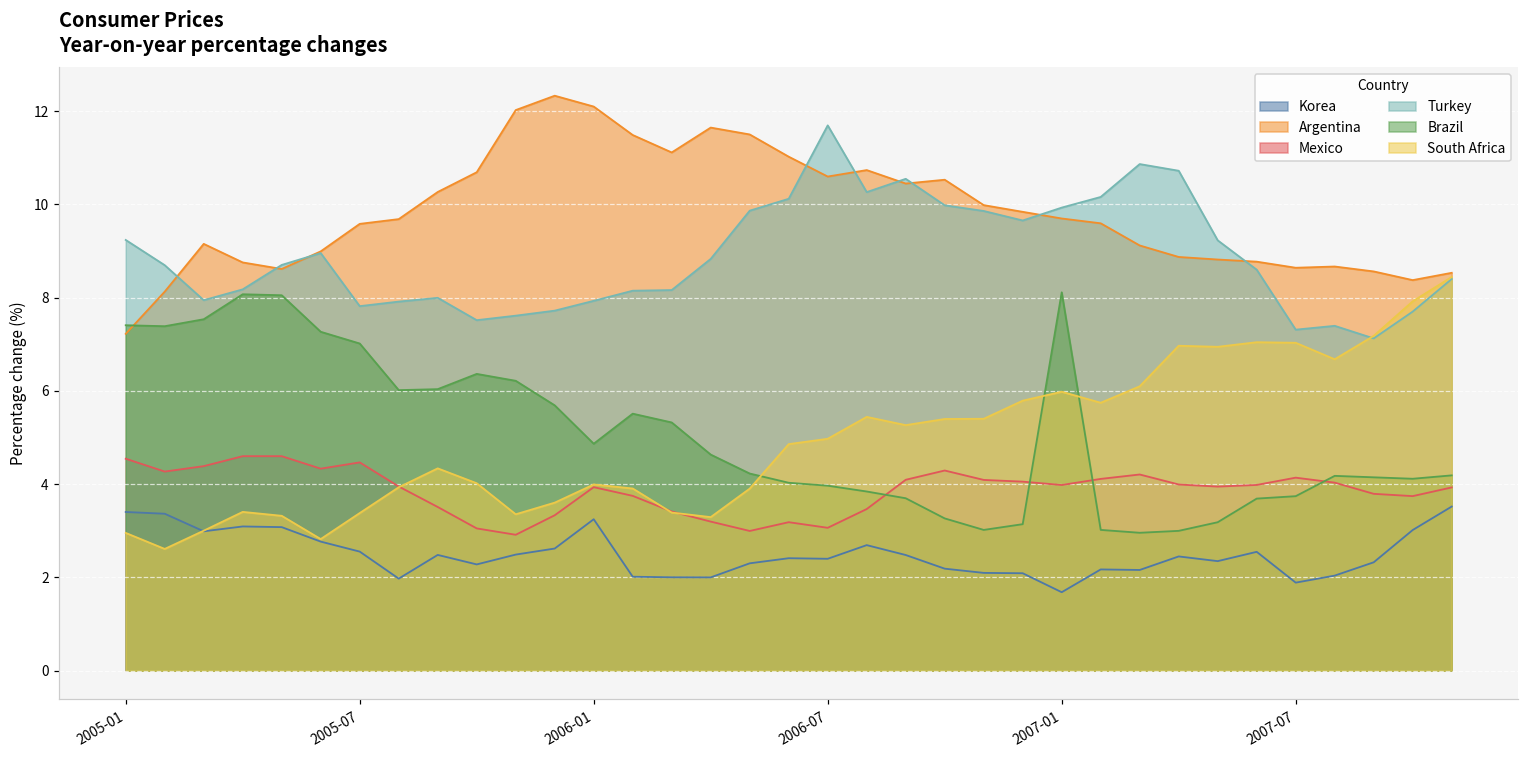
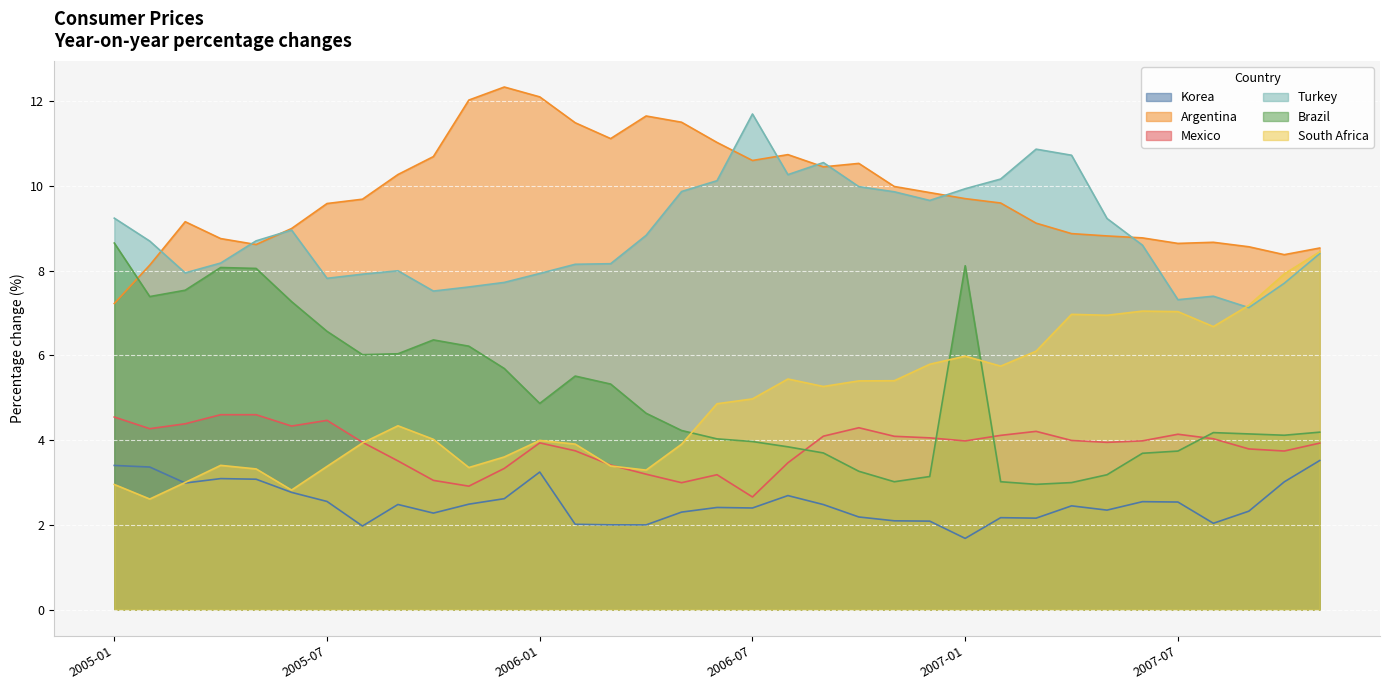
Brazil, 2005-01: 7.4 -> 8.6
Brazil, 2005-07: 7.0 -> 6.6
Mexico, 2006-07: 3.1 -> 2.7
Korea, 2007-07: 1.9 -> 2.5
